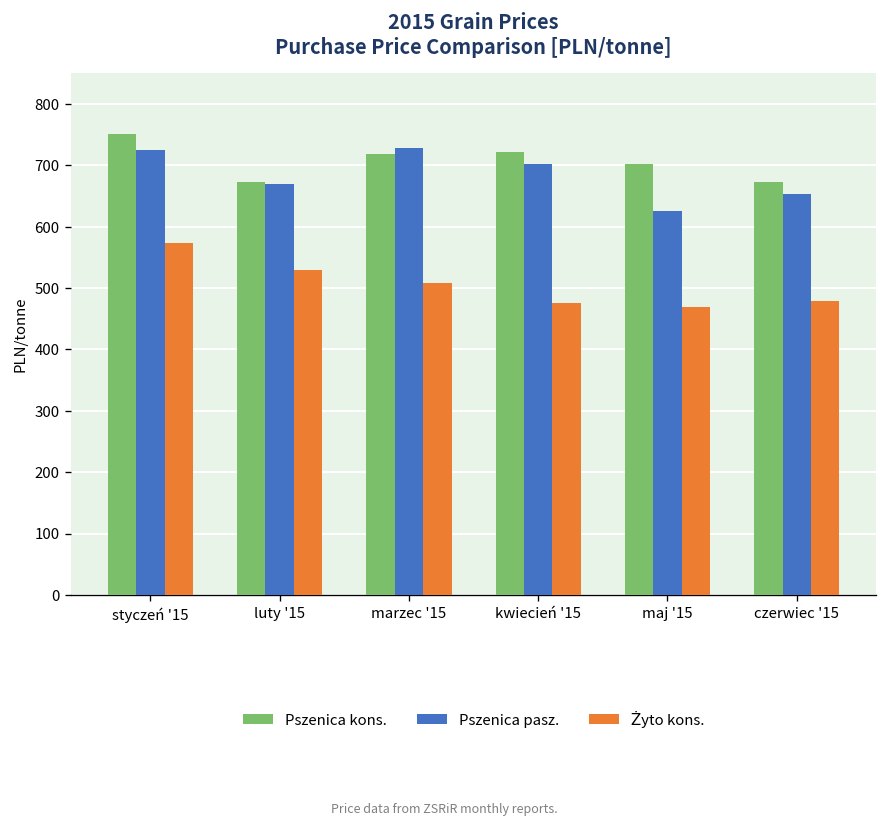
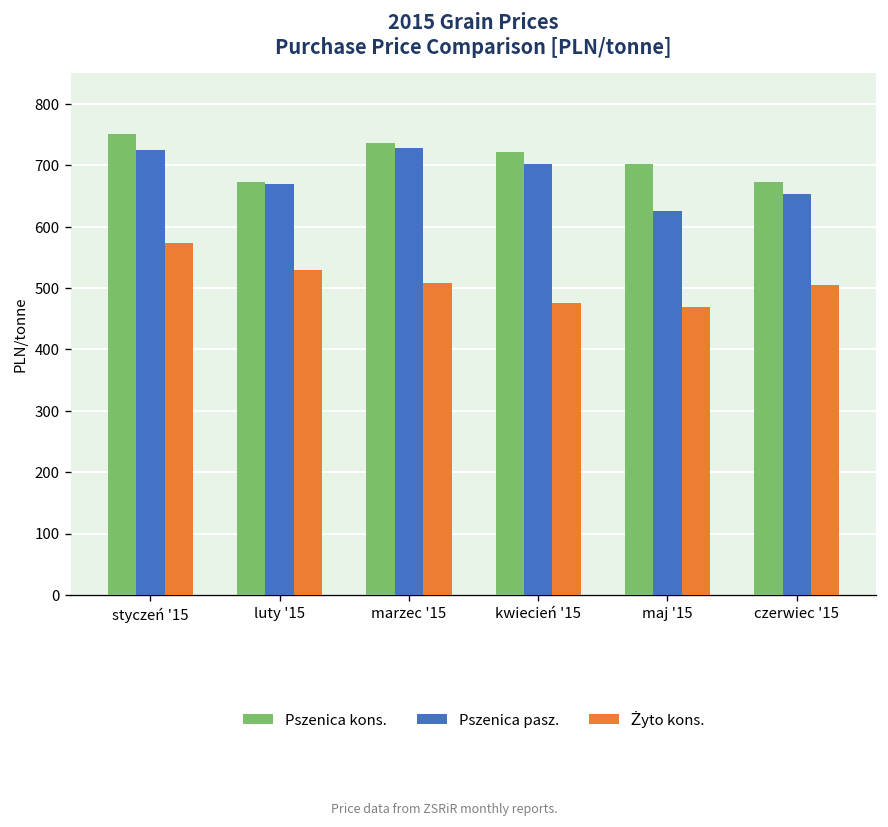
Pszenica kons., marzec '15: 720 -> 740
Żyto kons., czerwiec '15: 480 -> 510
